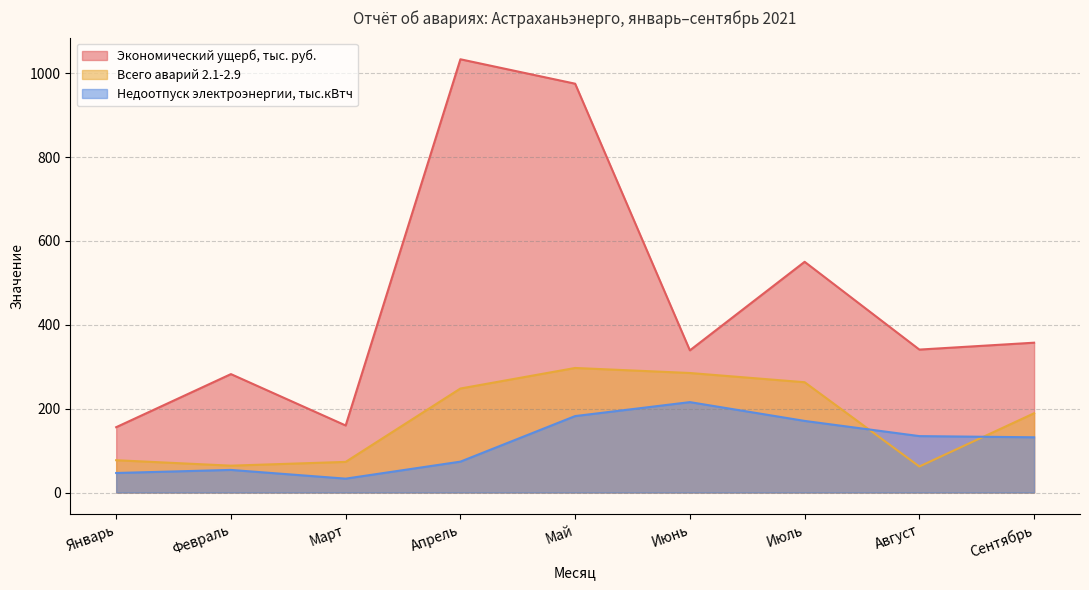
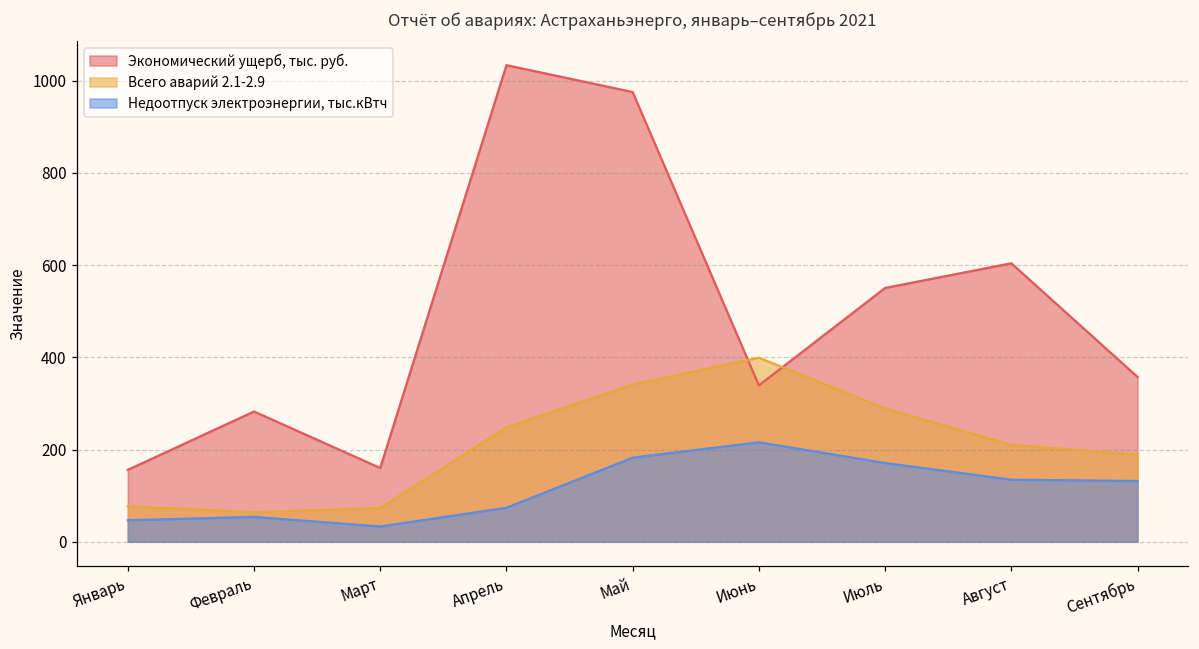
Всего аварий 2.1-2.9, Май: 300 -> 340
Всего аварий 2.1-2.9, Июнь: 290 -> 400
Всего аварий 2.1-2.9, Июль: 260 -> 290
Экономический ущерб, тыс. руб., Август: 340 -> 600
Всего аварий 2.1-2.9, Август: 60 -> 210
